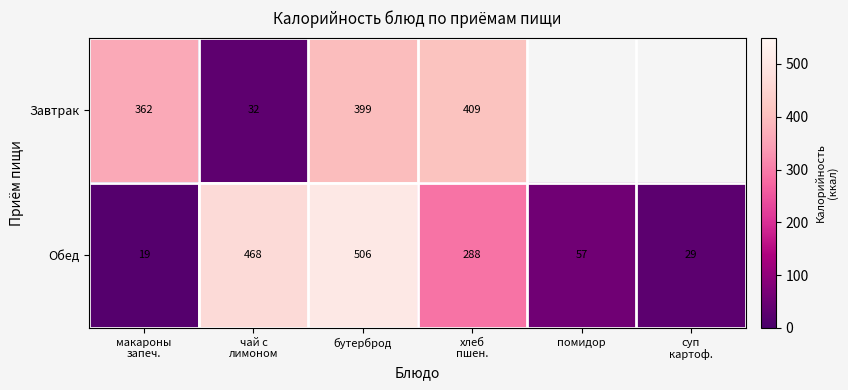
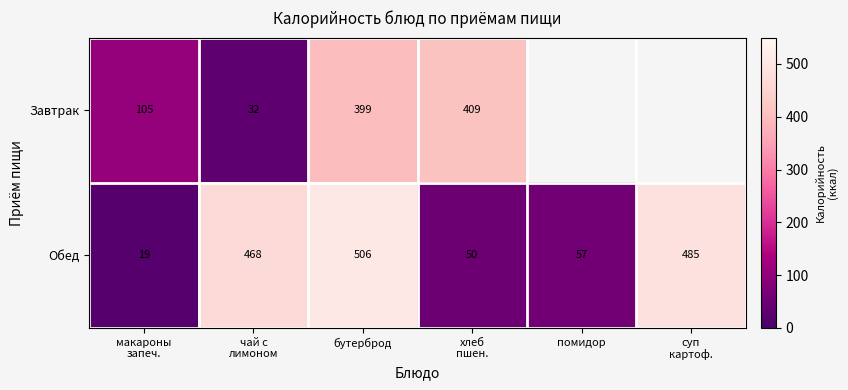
Завтрак, макароны запеч.: 362 -> 105
Обед, хлеб пшен.: 288 -> 50
Обед, суп картоф.: 29 -> 485
